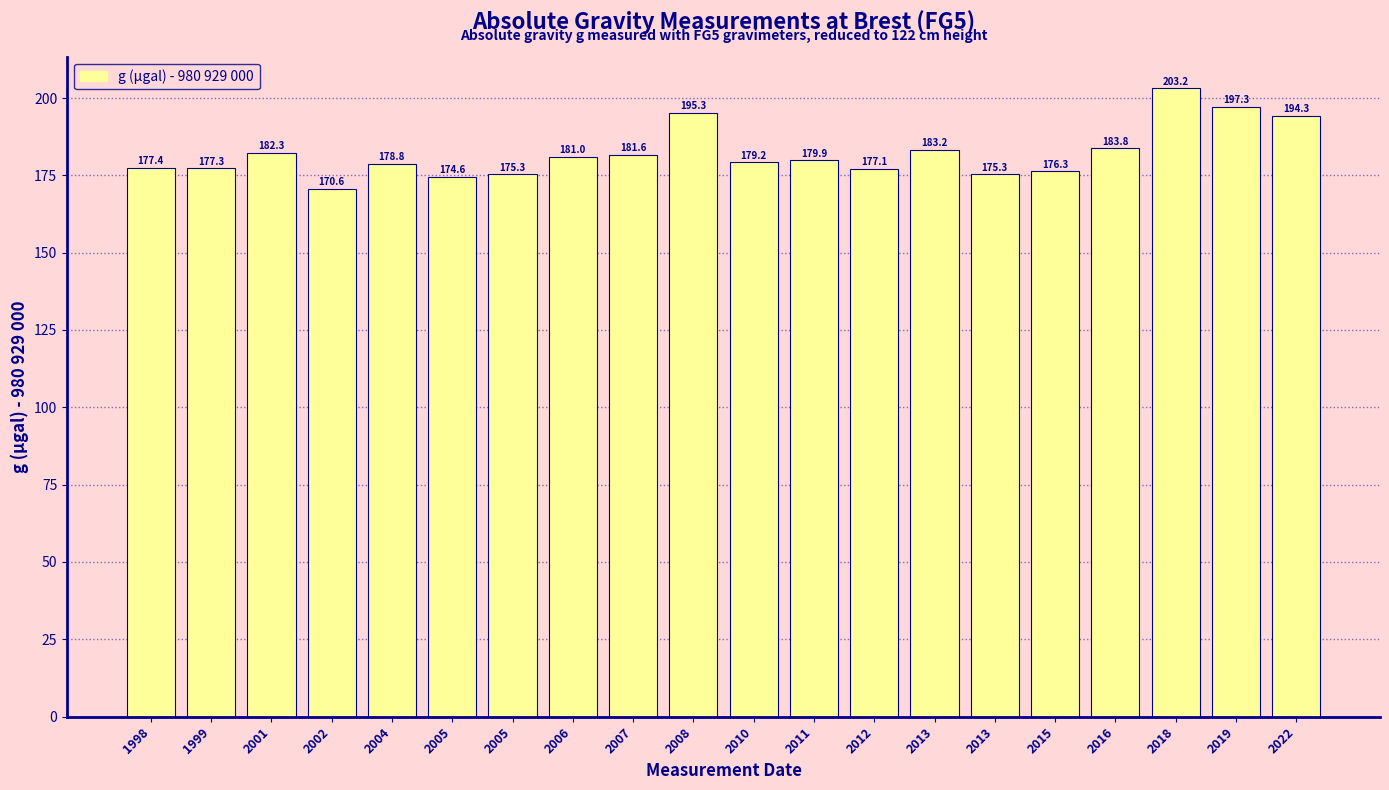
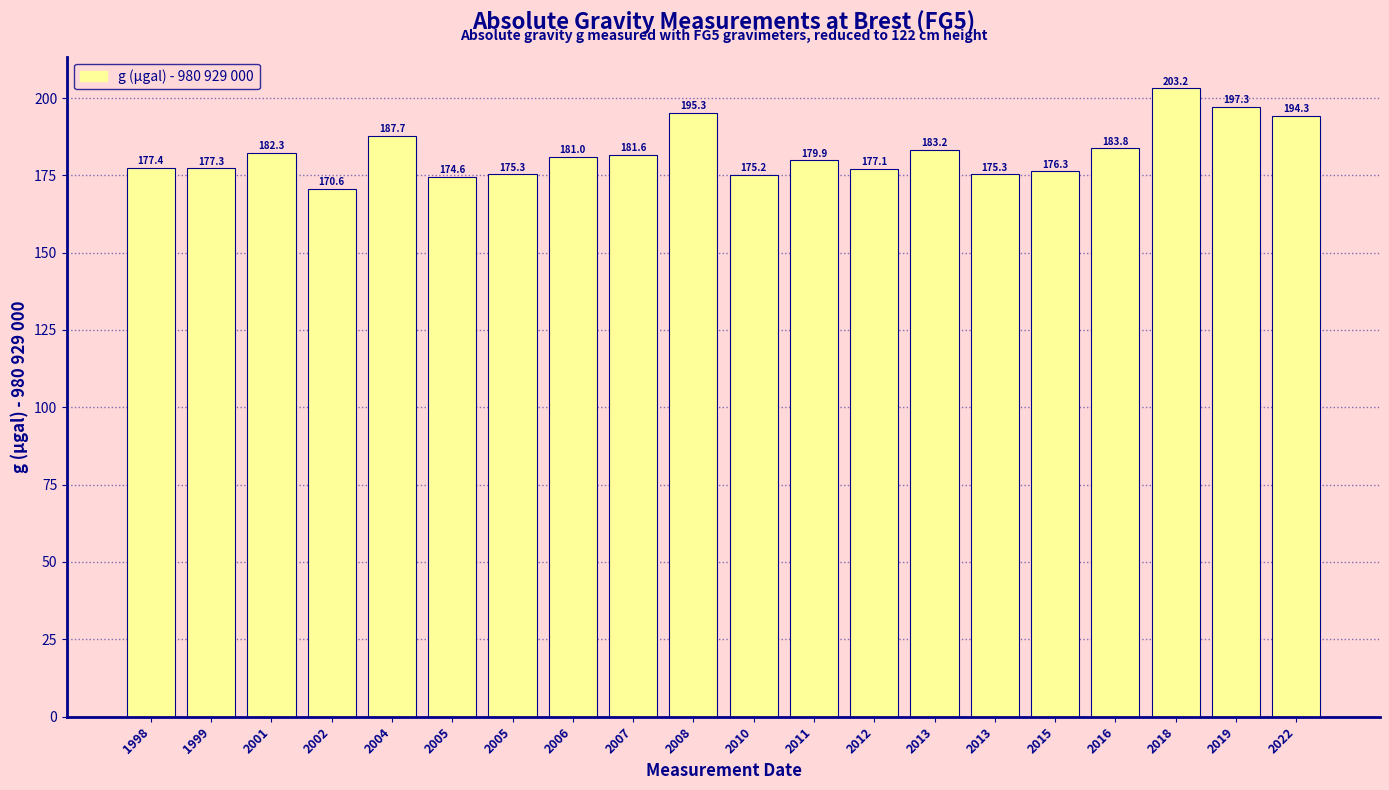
2004: 178.8 -> 187.7
2010: 179.2 -> 175.2
